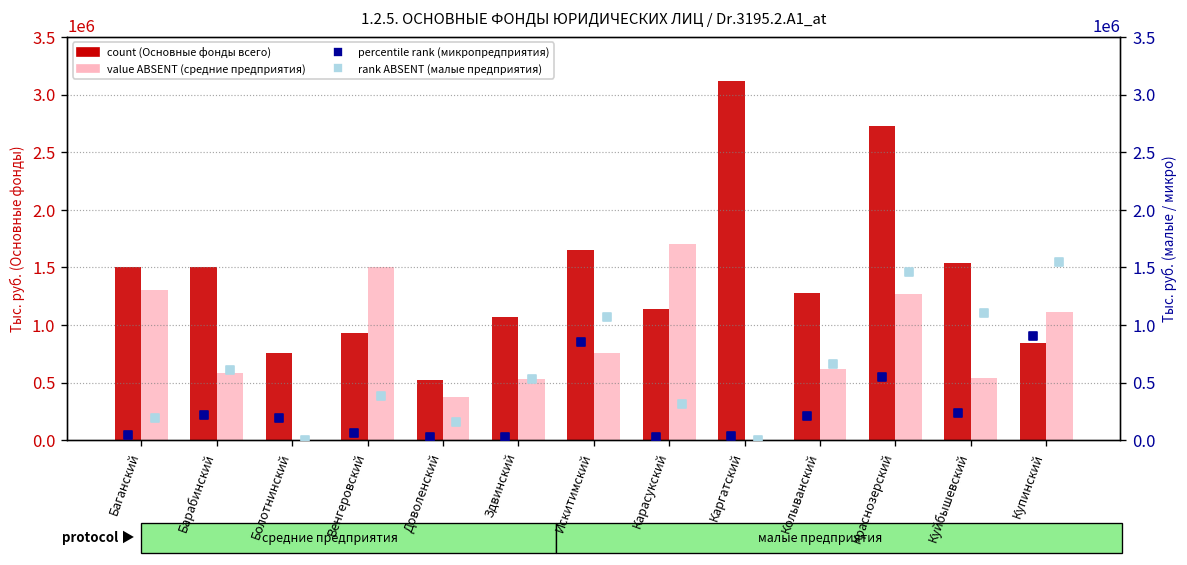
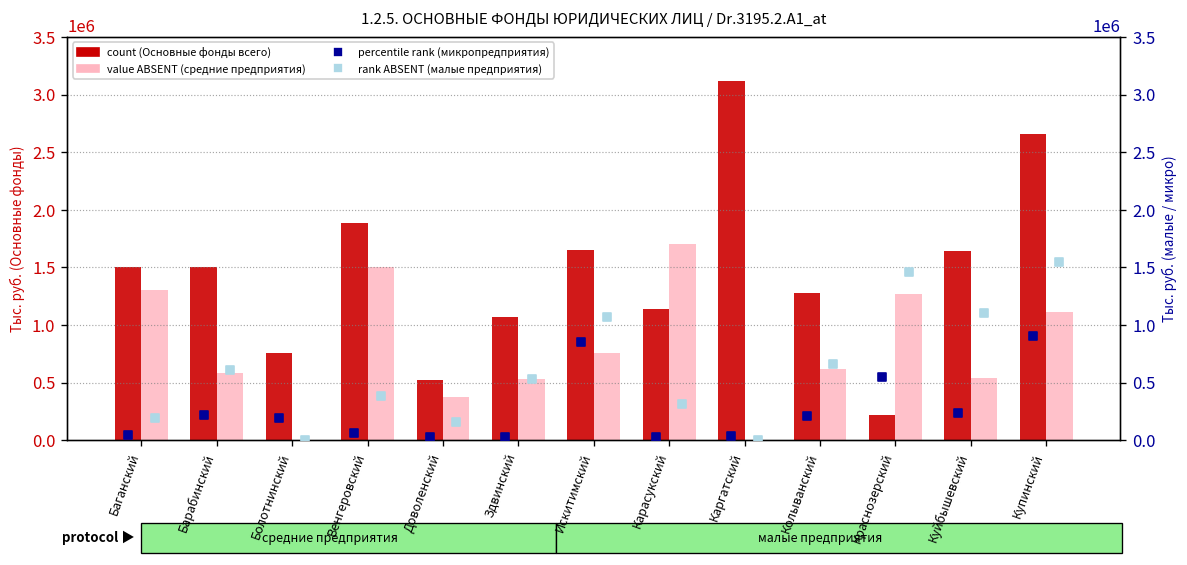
count (Основные фонды всего), Венгеровский: 900000 -> 1900000
count (Основные фонды всего), Краснозерский: 2700000 -> 200000
count (Основные фонды всего), Куйбышевский: 1500000 -> 1600000
count (Основные фонды всего), Купинский: 800000 -> 2700000
